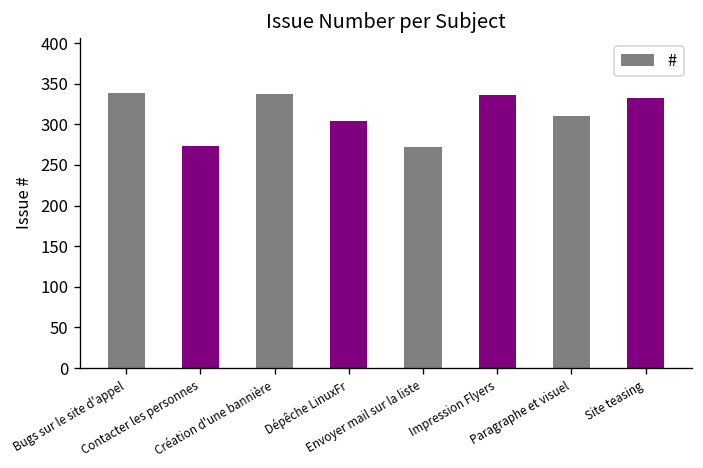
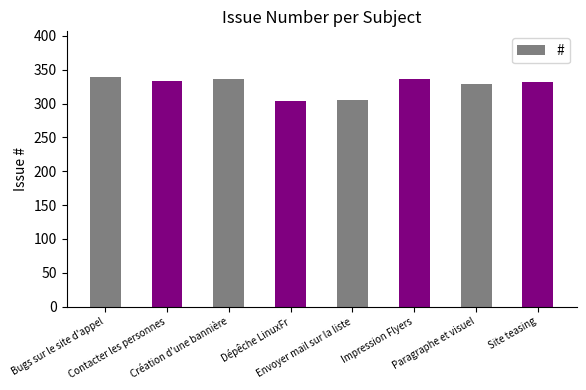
Contacter les personnes: 270 -> 330
Envoyer mail sur la liste: 270 -> 310
Paragraphe et visuel: 310 -> 330
